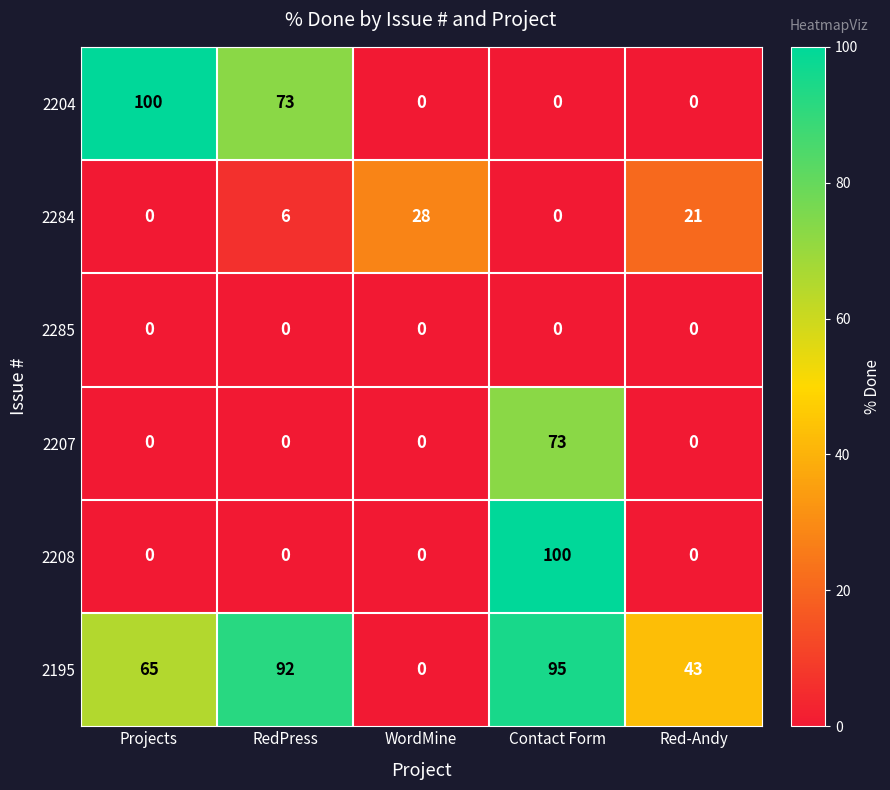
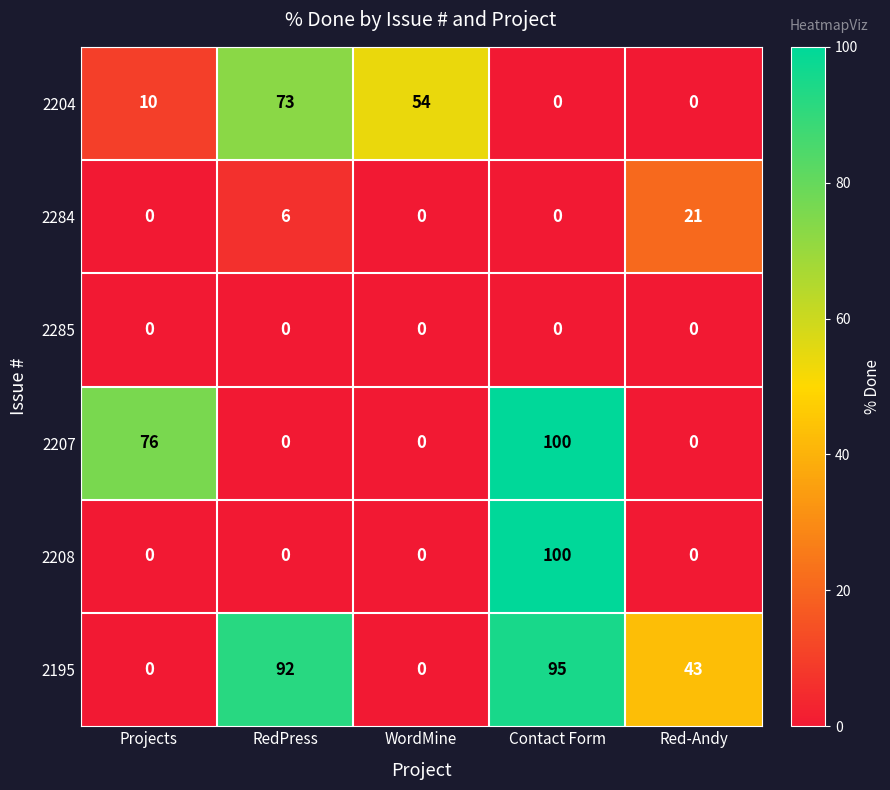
2204, Projects: 100 -> 10
2204, WordMine: 0 -> 54
2284, WordMine: 28 -> 0
2207, Projects: 0 -> 76
2207, Contact Form: 73 -> 100
2195, Projects: 65 -> 0
